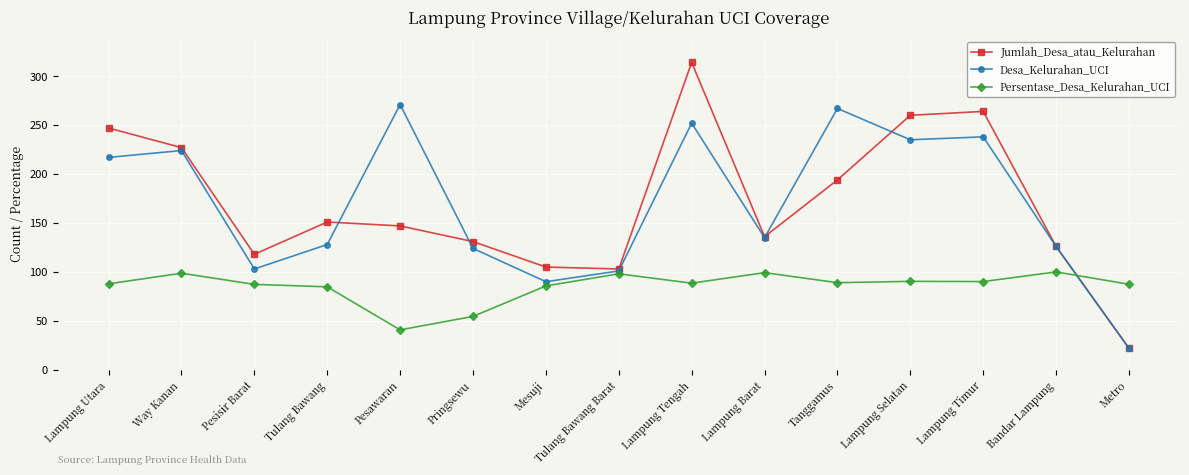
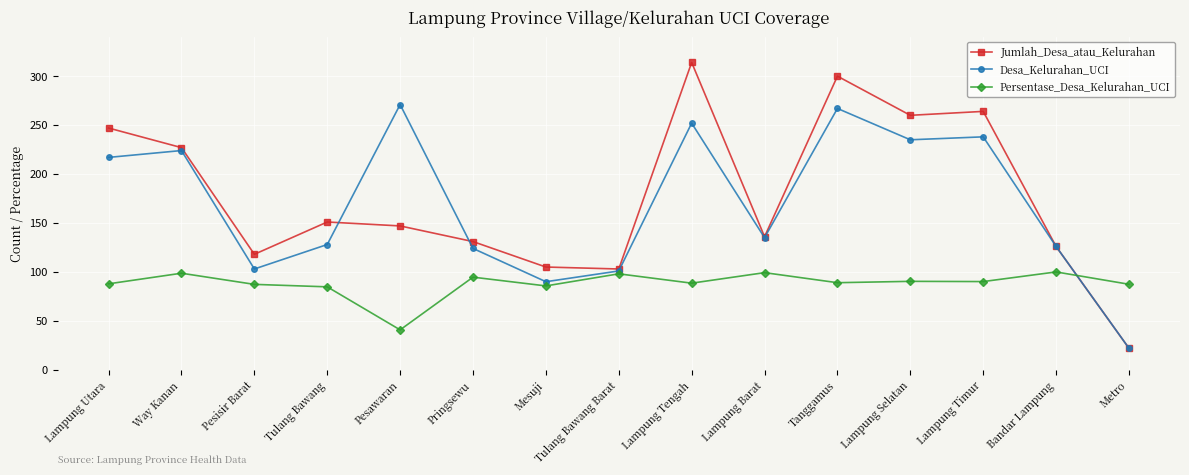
Persentase_Desa_Kelurahan_UCI, Pringsewu: 50 -> 90
Jumlah_Desa_atau_Kelurahan, Tanggamus: 190 -> 300
